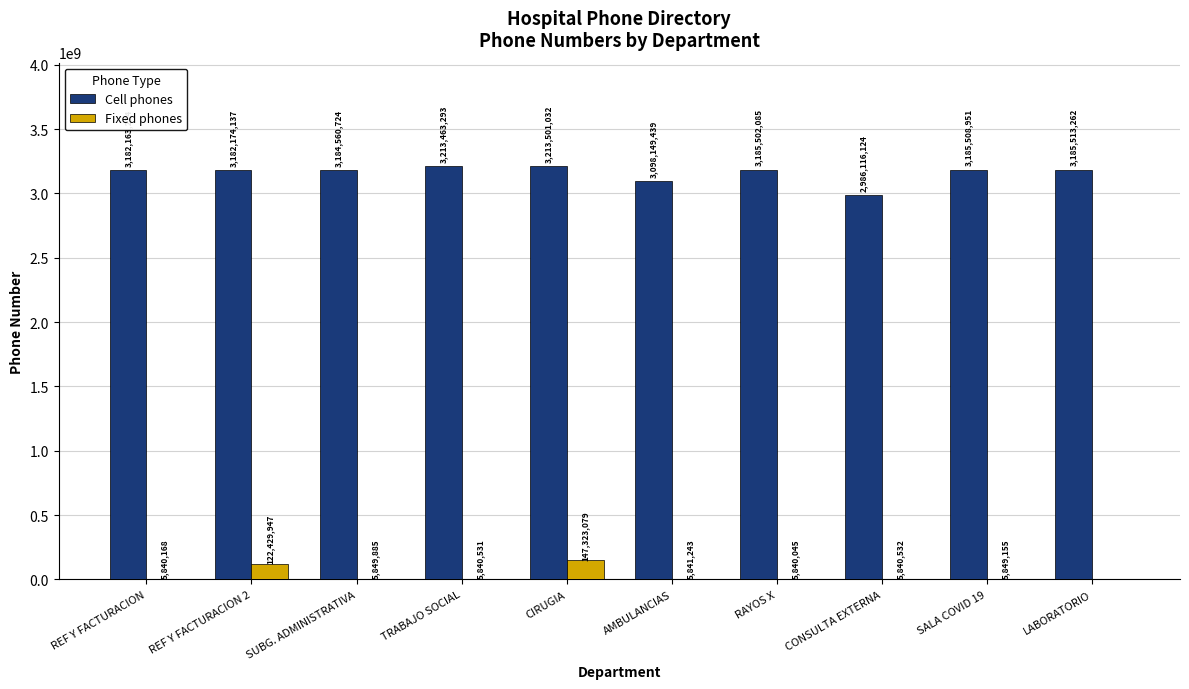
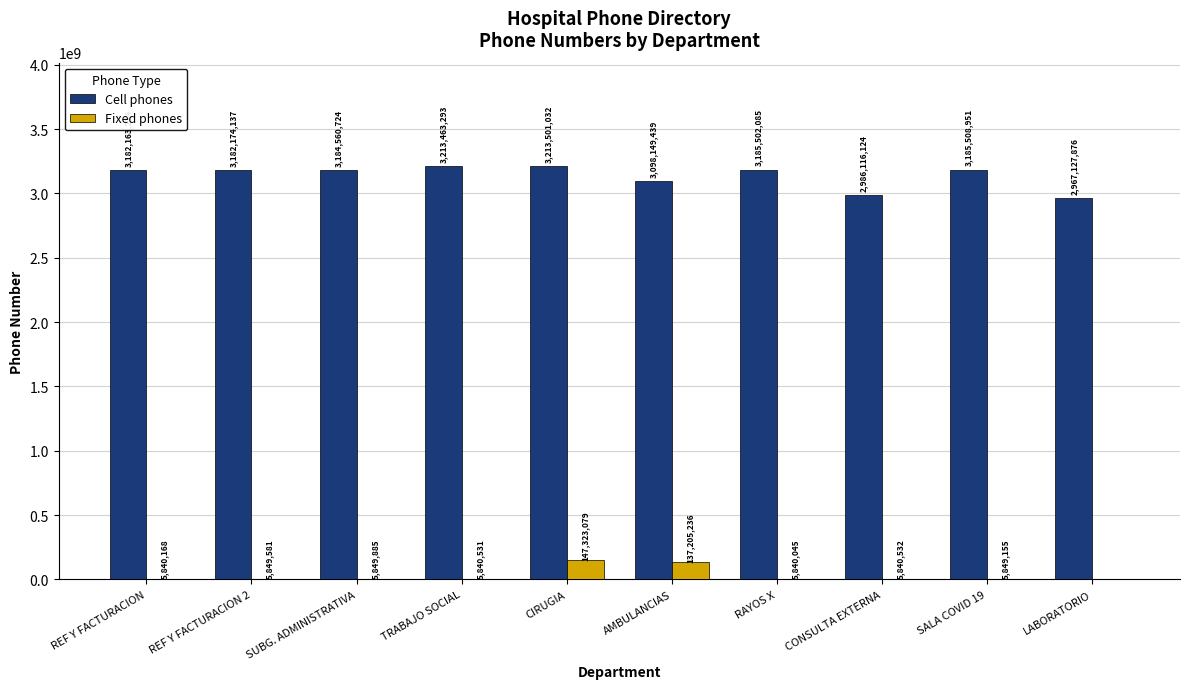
Fixed phones, REF Y FACTURACION 2: 122,429,947 -> 5,849,581
Fixed phones, AMBULANCIAS: 5,841,243 -> 137,205,236
Cell phones, LABORATORIO: 3,185,513,262 -> 2,967,127,876
